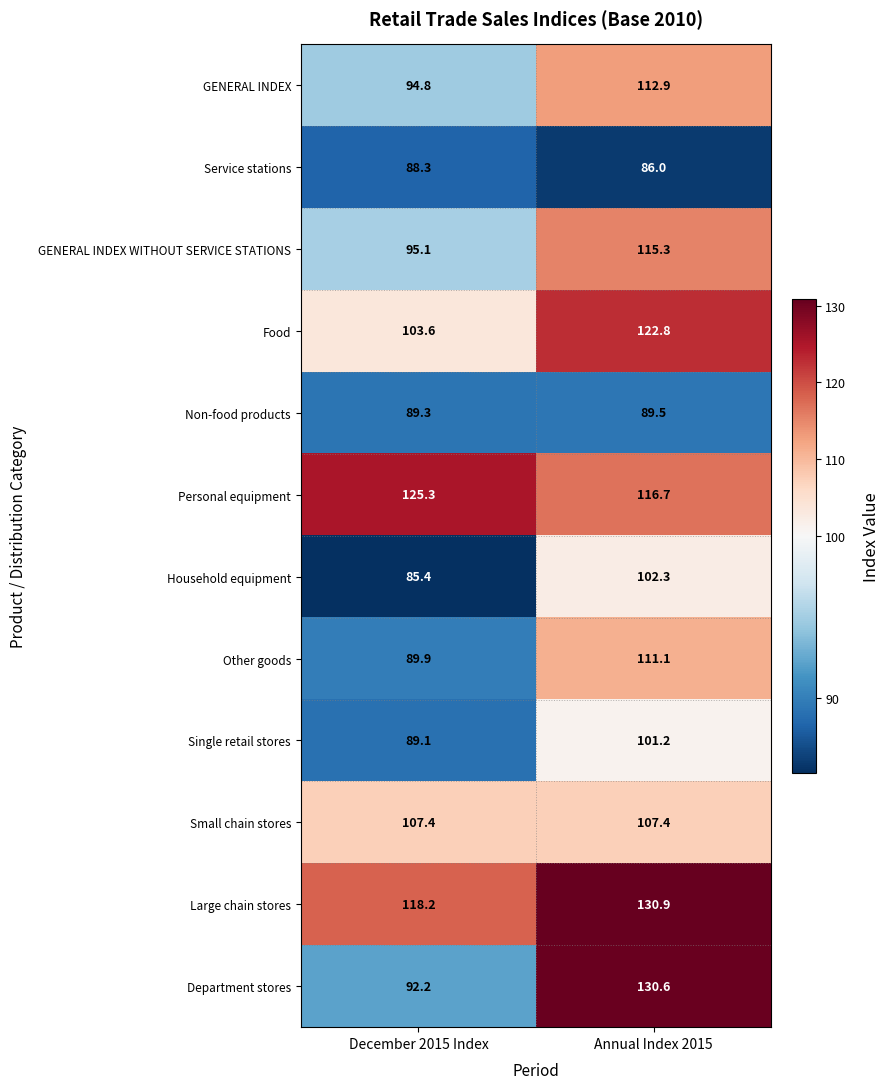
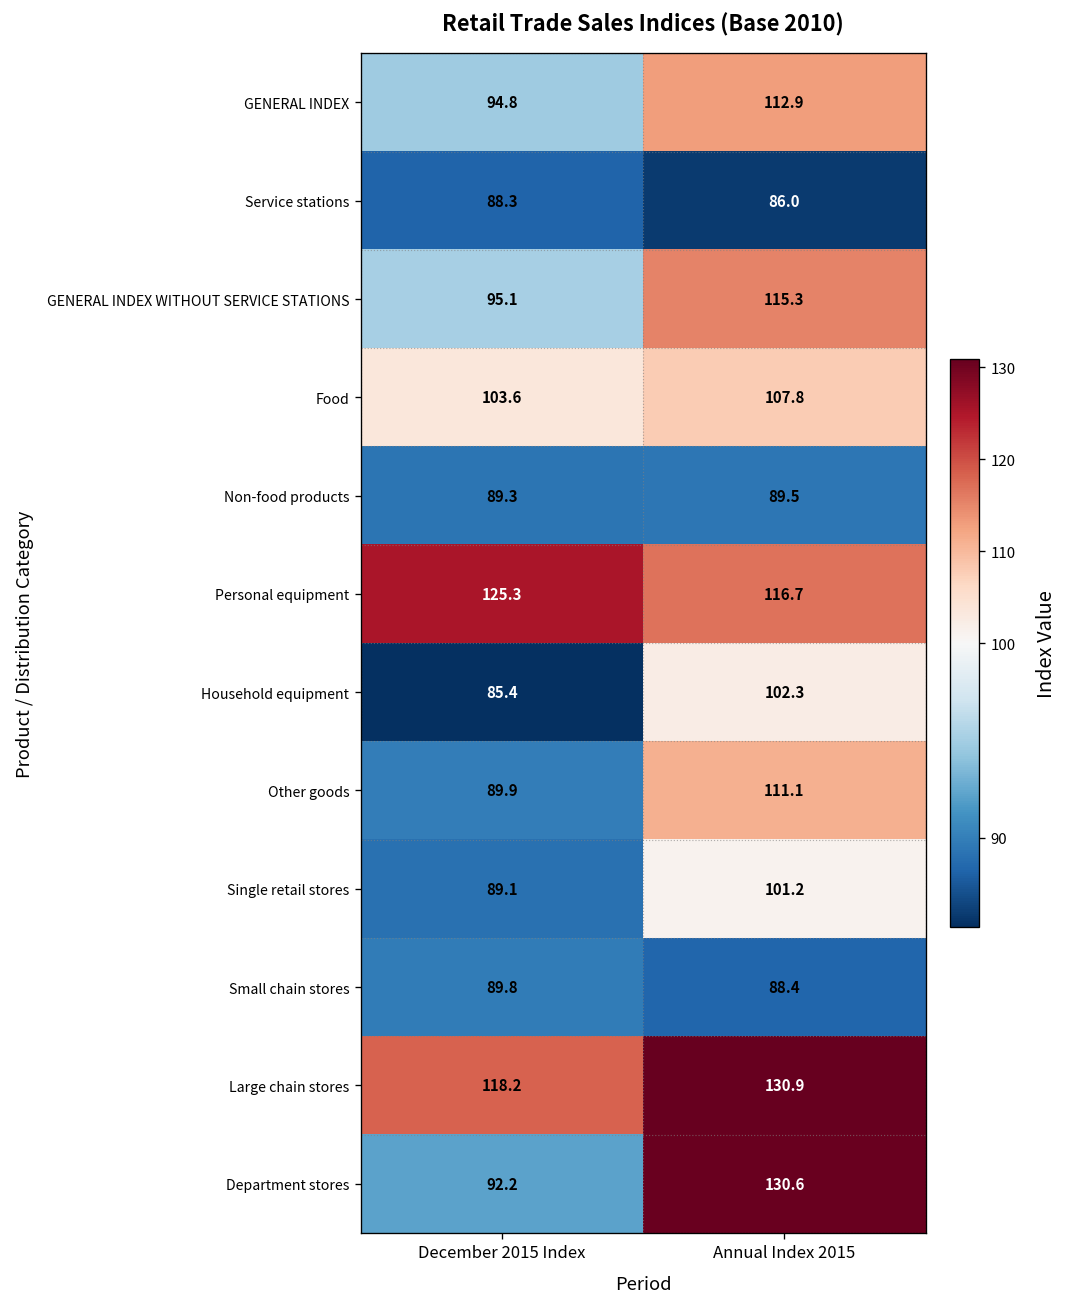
Food, Annual Index 2015: 122.8 -> 107.8
Small chain stores, December 2015 Index: 107.4 -> 89.8
Small chain stores, Annual Index 2015: 107.4 -> 88.4
